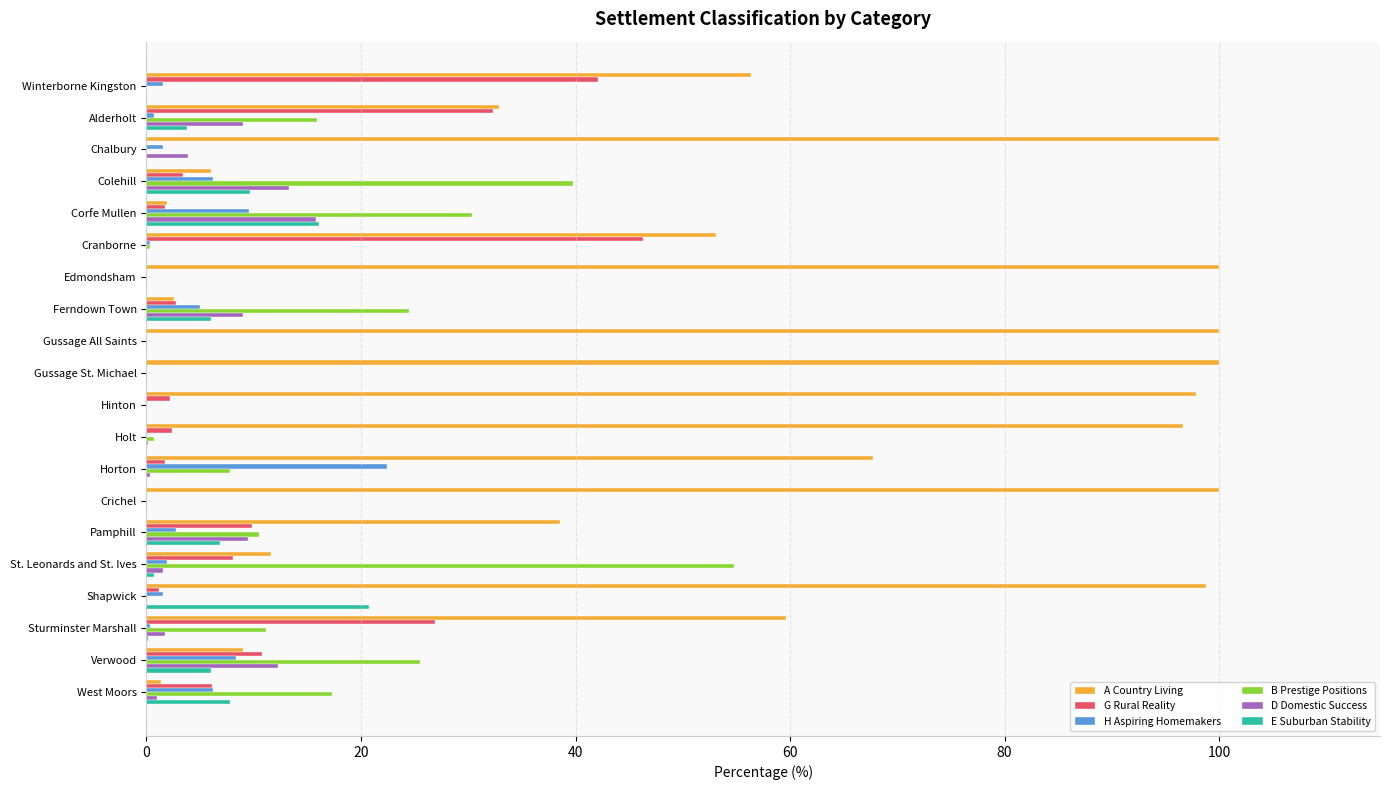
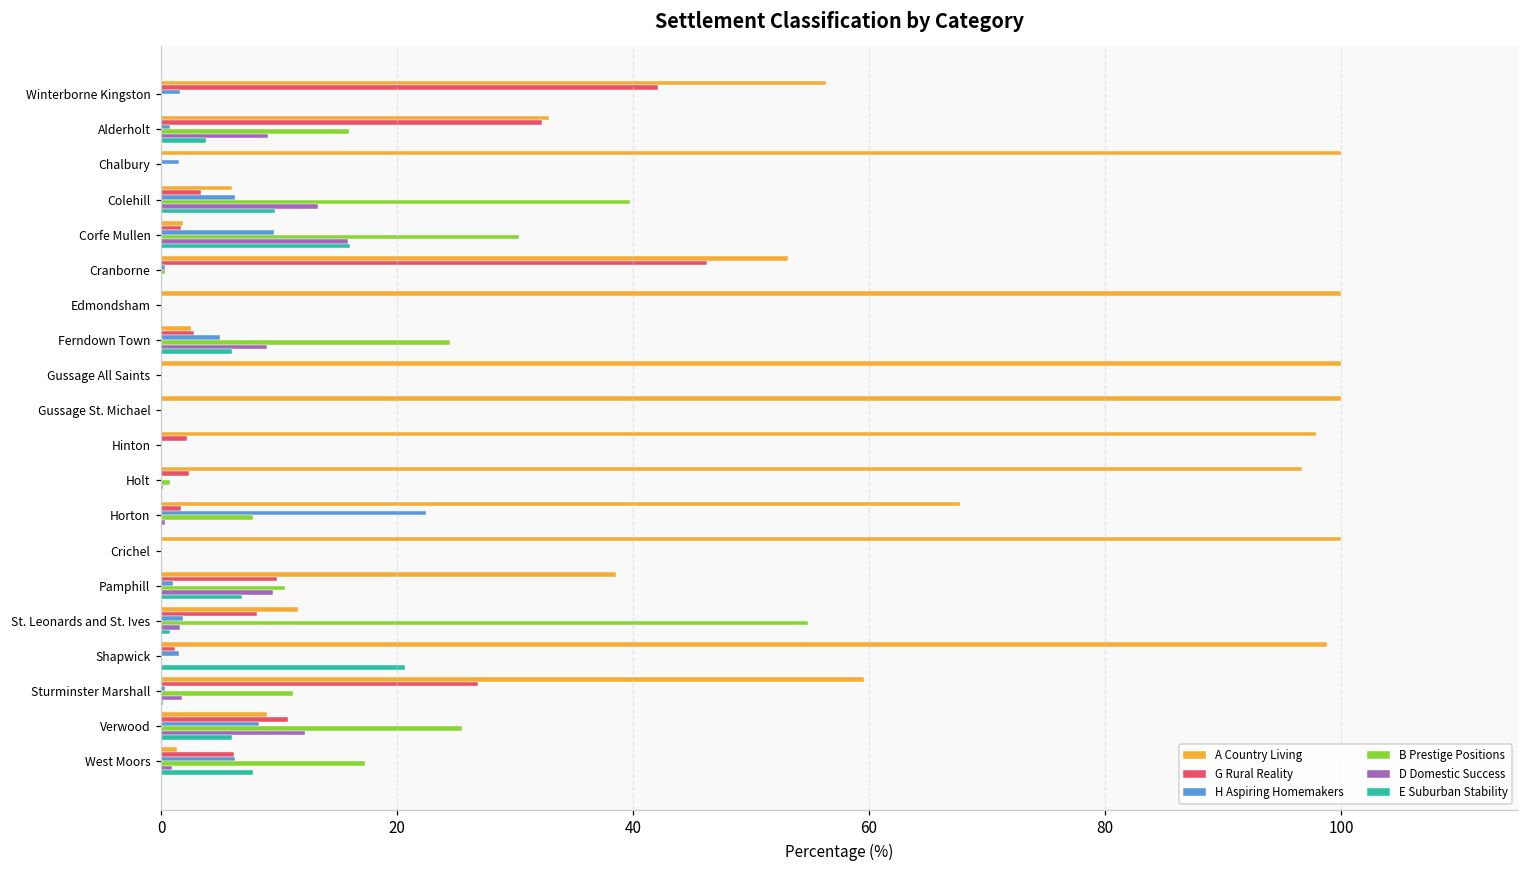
D Domestic Success, Chalbury: 3.9 -> 0.0
H Aspiring Homemakers, Pamphill: 2.7 -> 1.0
